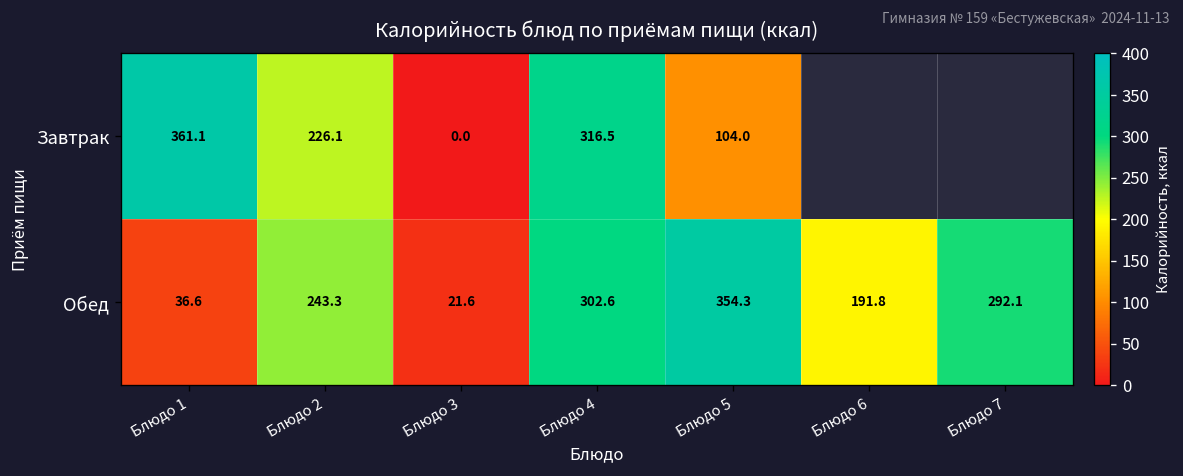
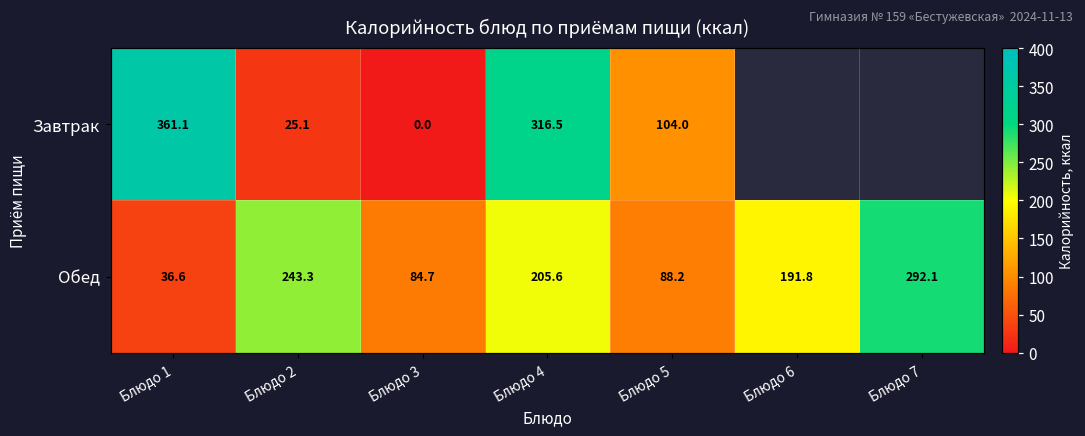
Завтрак, Блюдо 2: 226.1 -> 25.1
Обед, Блюдо 3: 21.6 -> 84.7
Обед, Блюдо 4: 302.6 -> 205.6
Обед, Блюдо 5: 354.3 -> 88.2
